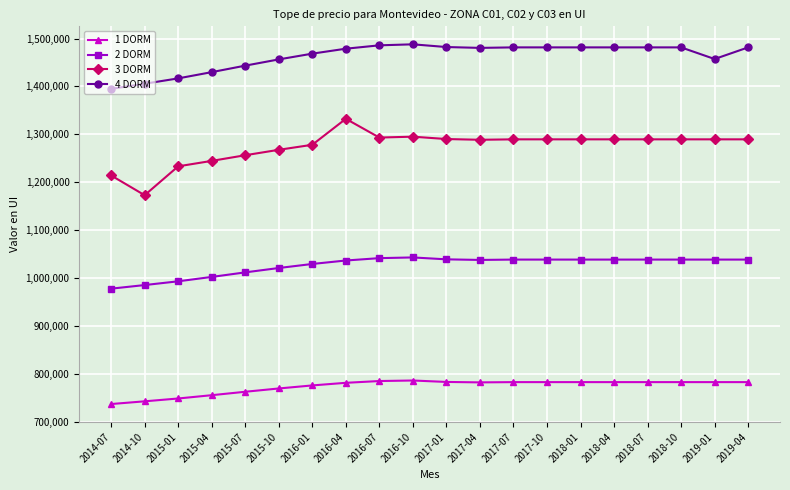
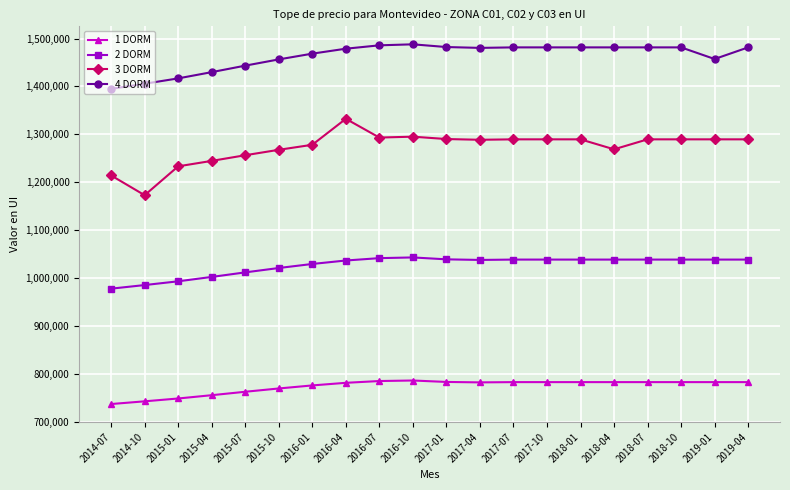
3 DORM, 2018-04: 1,290,000 -> 1,270,000
